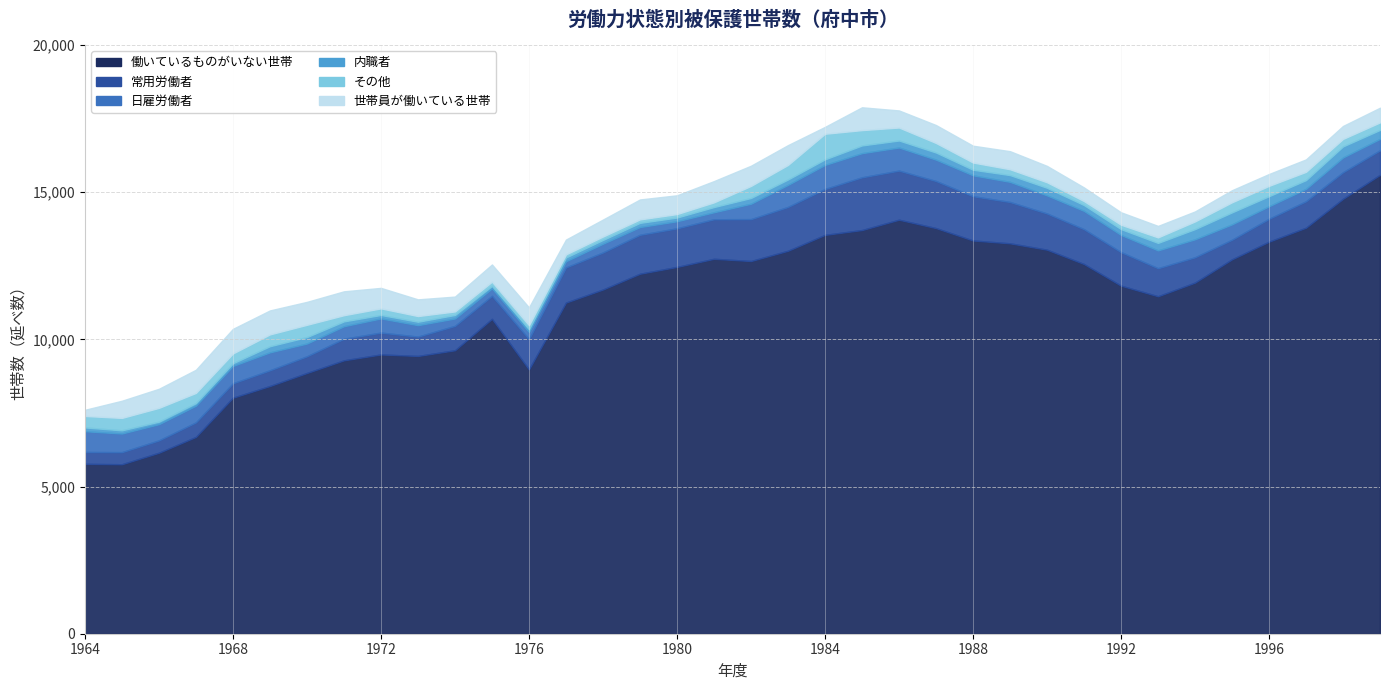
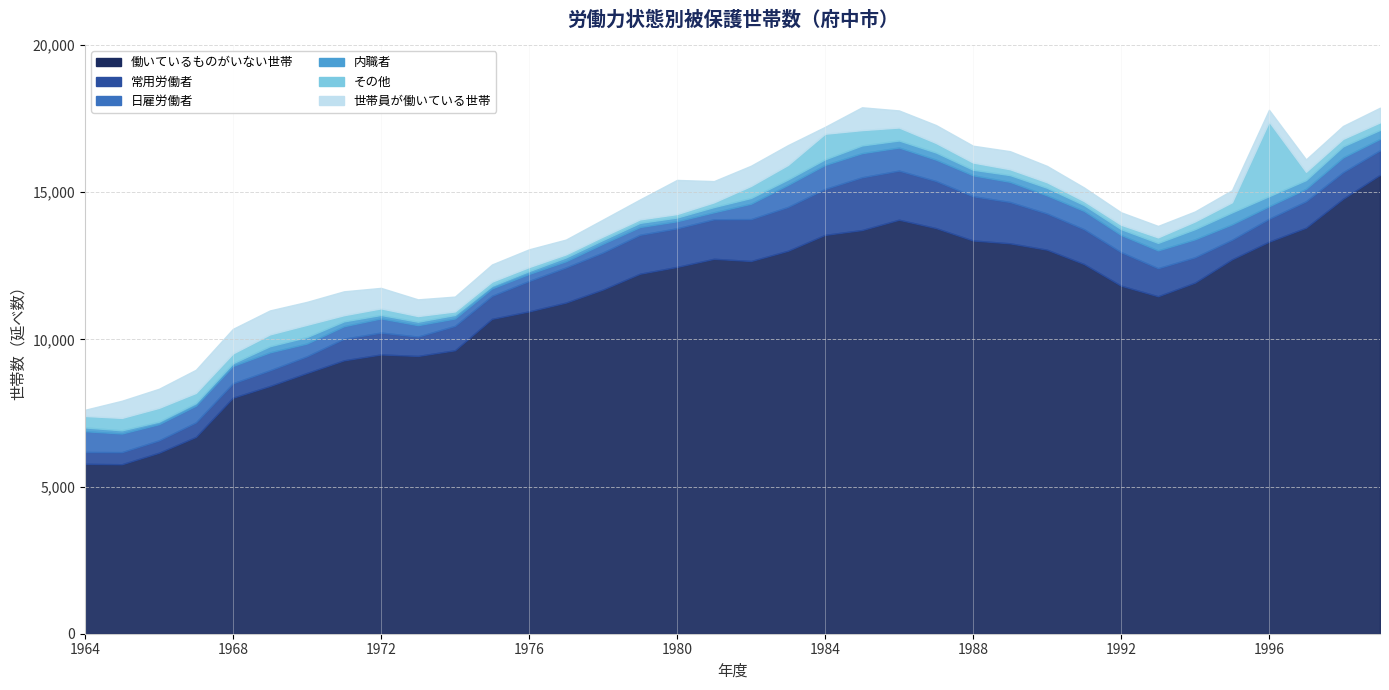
働いているものがいない世帯, 1976: 9,000 -> 11,000
世帯員が働いている世帯, 1980: 600 -> 1,200
その他, 1996: 400 -> 2,500
